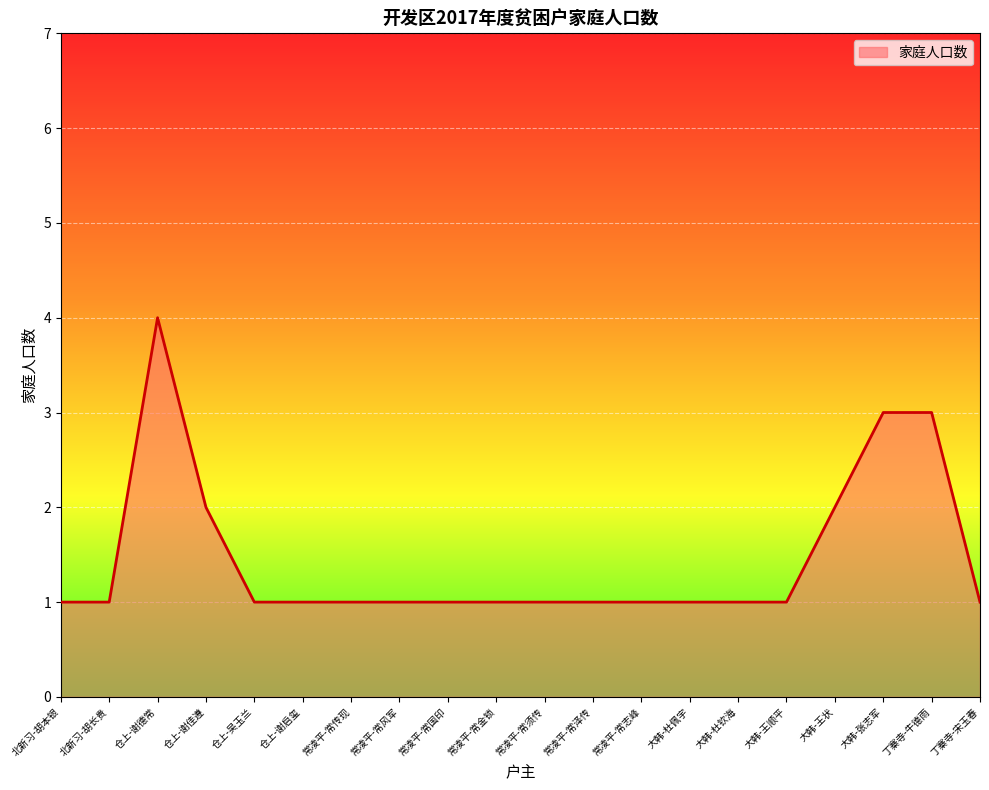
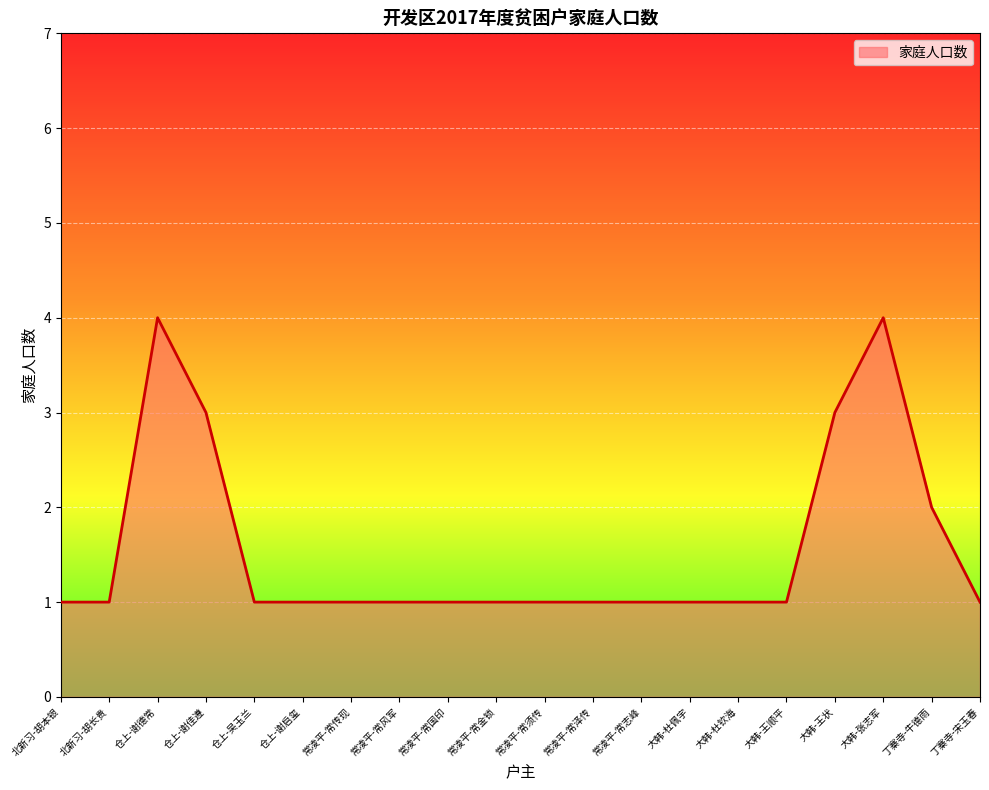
仓上-谢佳遵: 2 -> 3
大韩-王状: 2 -> 3
大韩-张志军: 3 -> 4
丁寨寺-牛德雨: 3 -> 2
